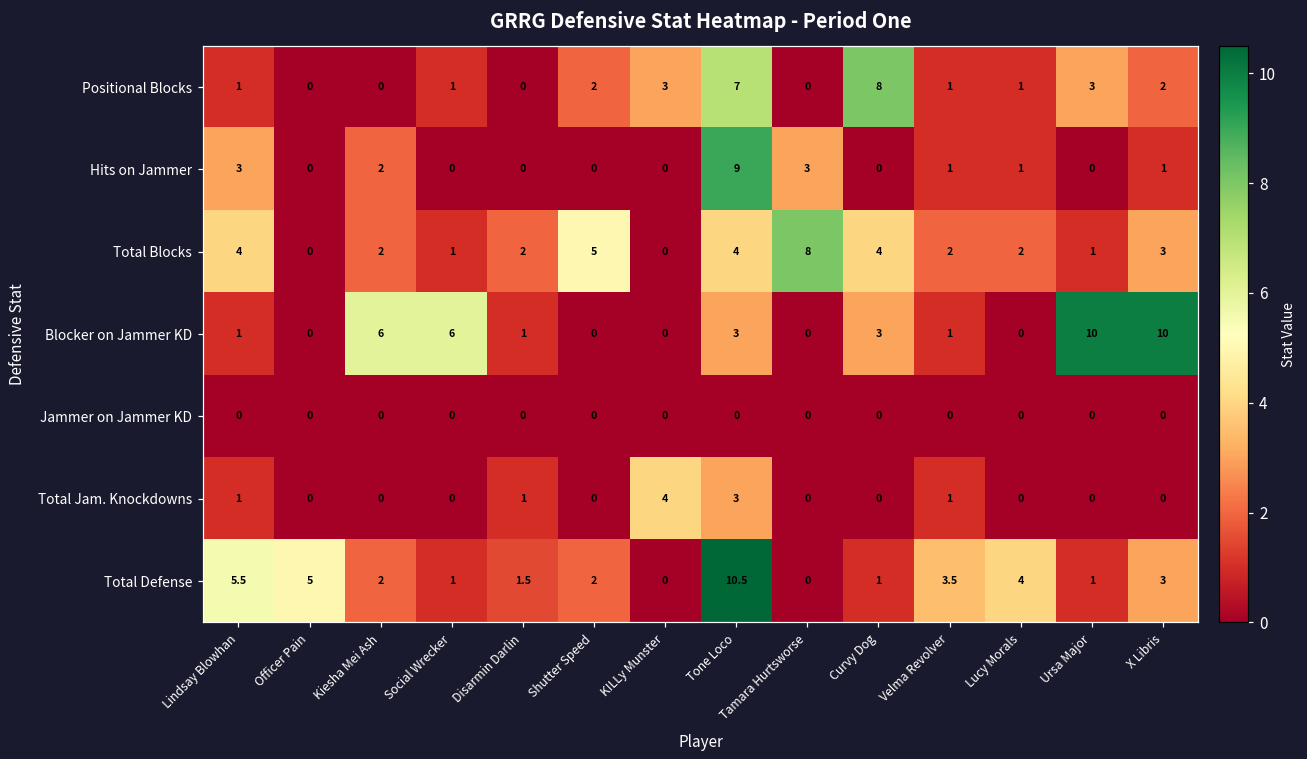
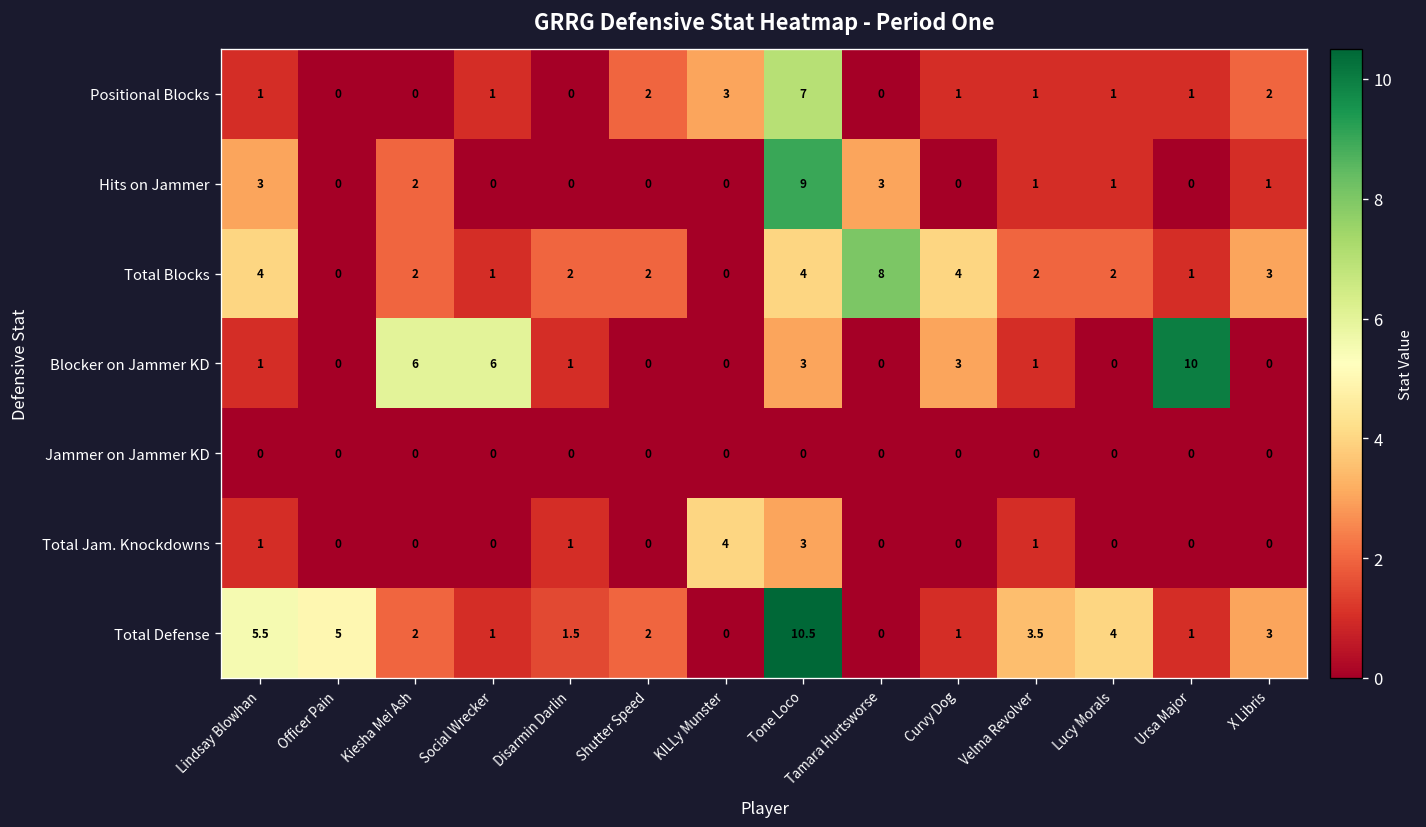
Positional Blocks, Curvy Dog: 8 -> 1
Positional Blocks, Ursa Major: 3 -> 1
Total Blocks, Shutter Speed: 5 -> 2
Blocker on Jammer KD, X Libris: 10 -> 0
